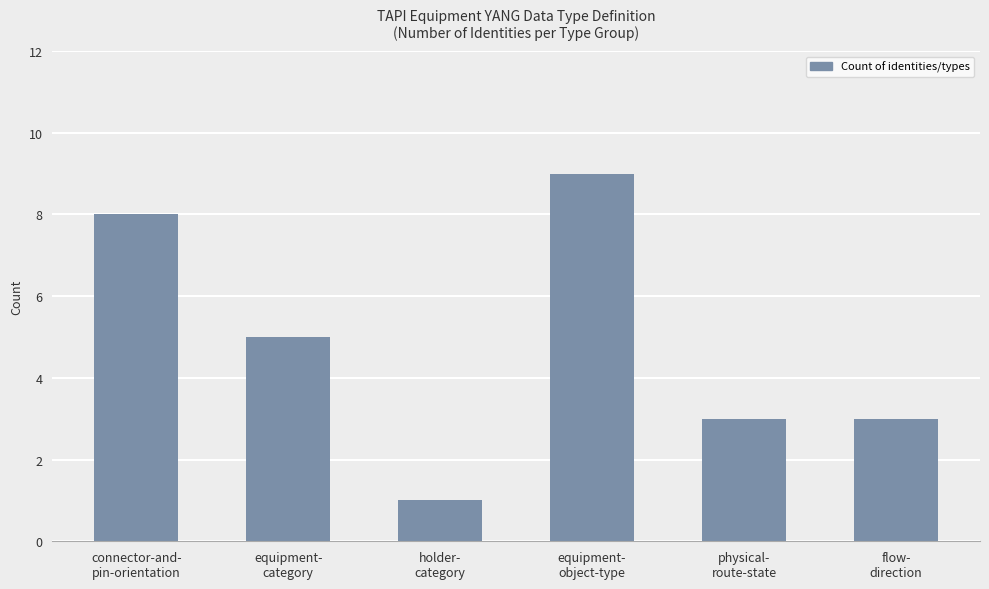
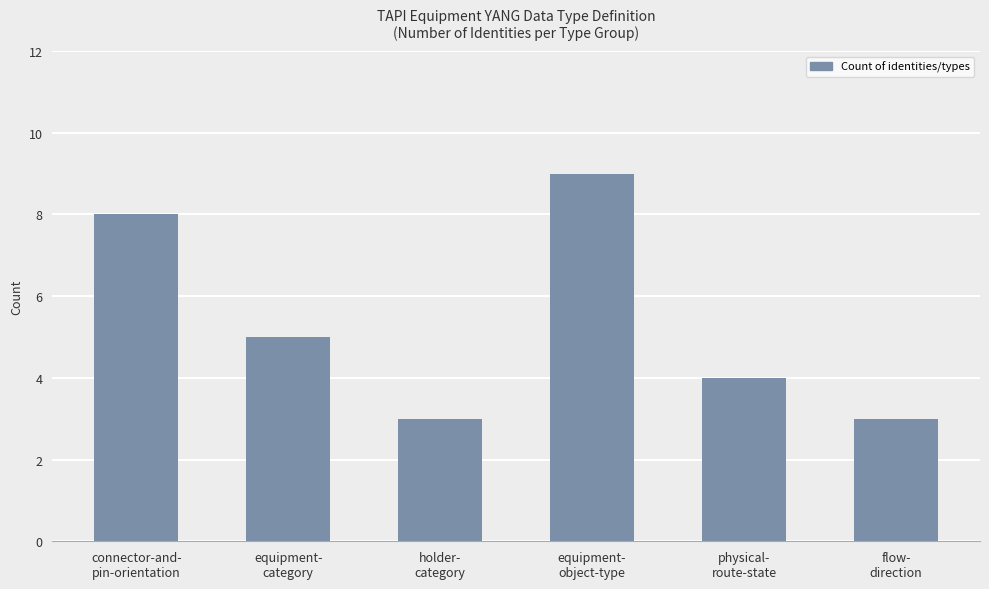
holder- category: 1 -> 3
physical- route-state: 3 -> 4
